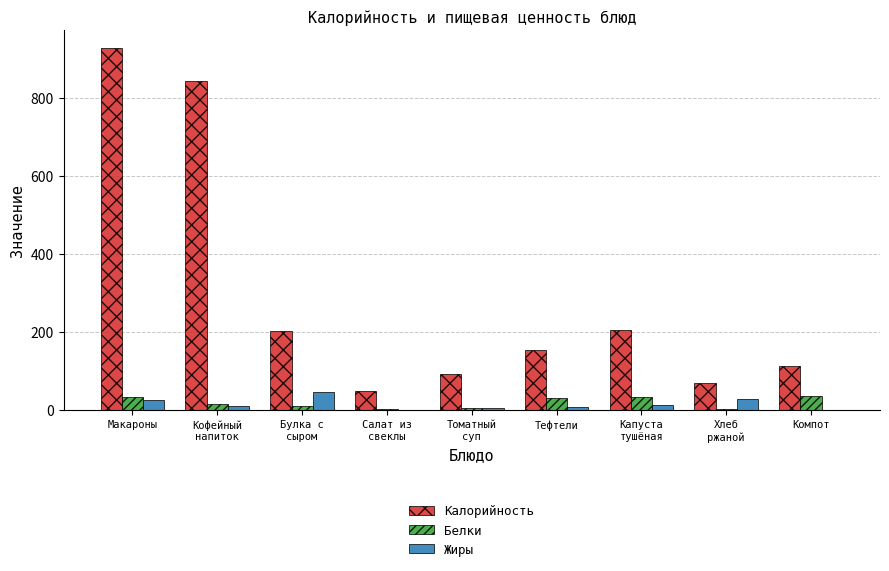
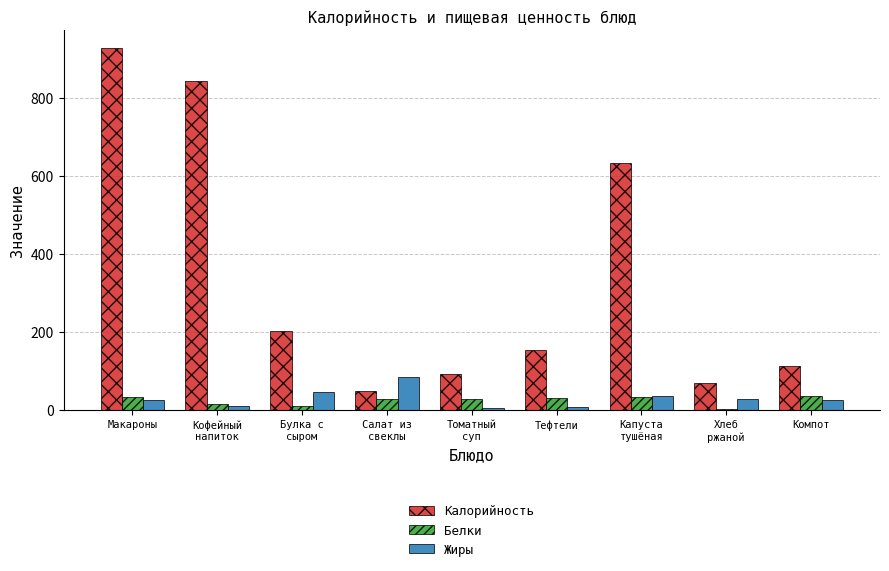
Белки, Салат из свеклы: 0 -> 30
Жиры, Салат из свеклы: 0 -> 80
Белки, Томатный суп: 0 -> 30
Калорийность, Капуста тушёная: 200 -> 630
Жиры, Капуста тушёная: 10 -> 40
Жиры, Компот: 0 -> 30
